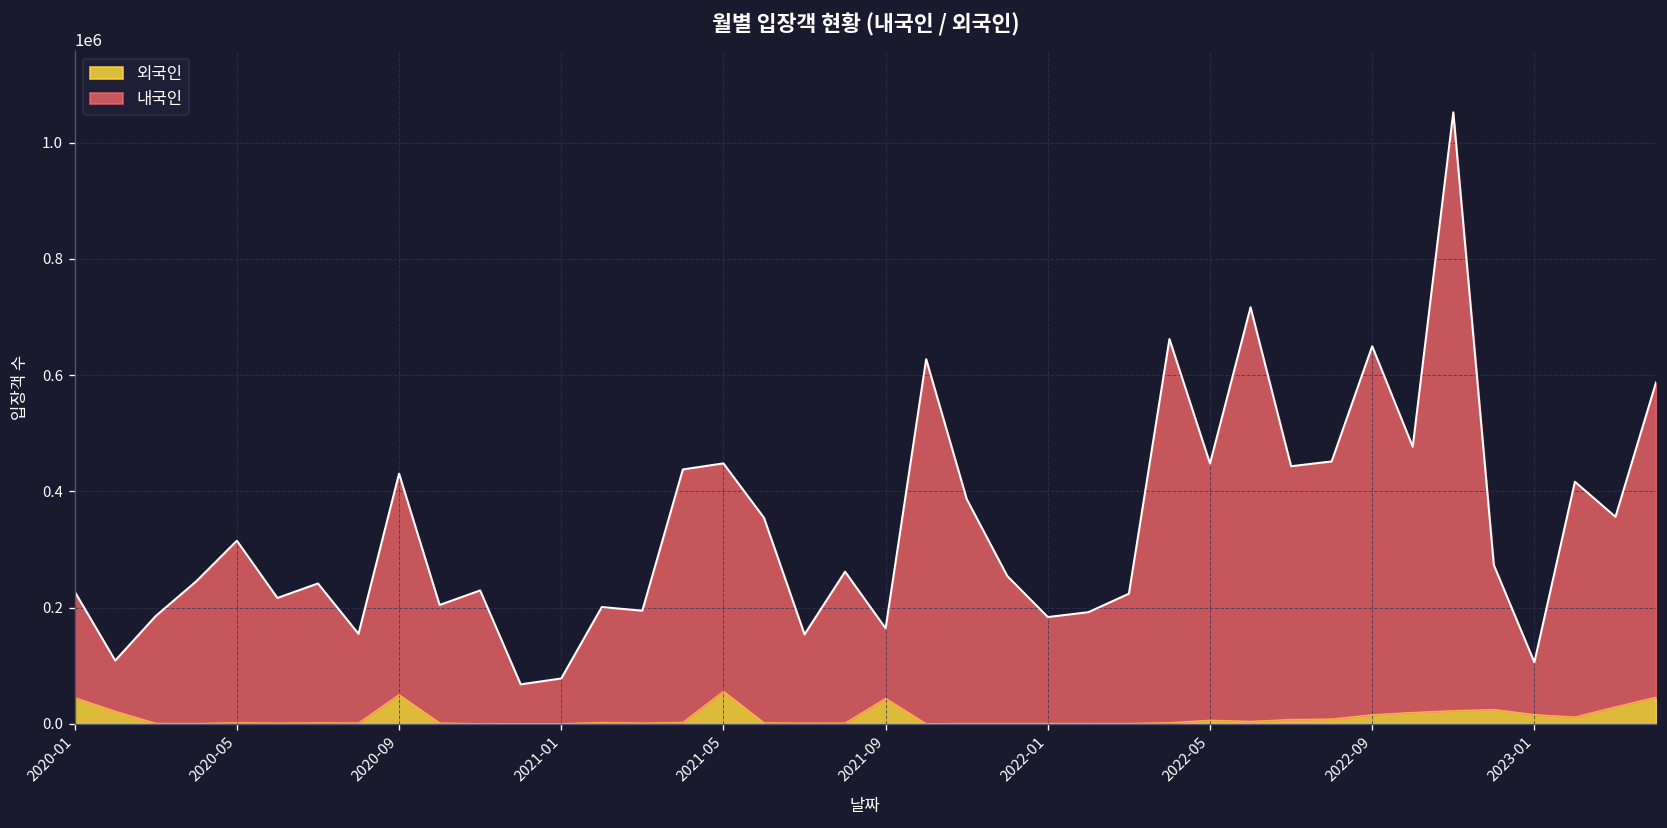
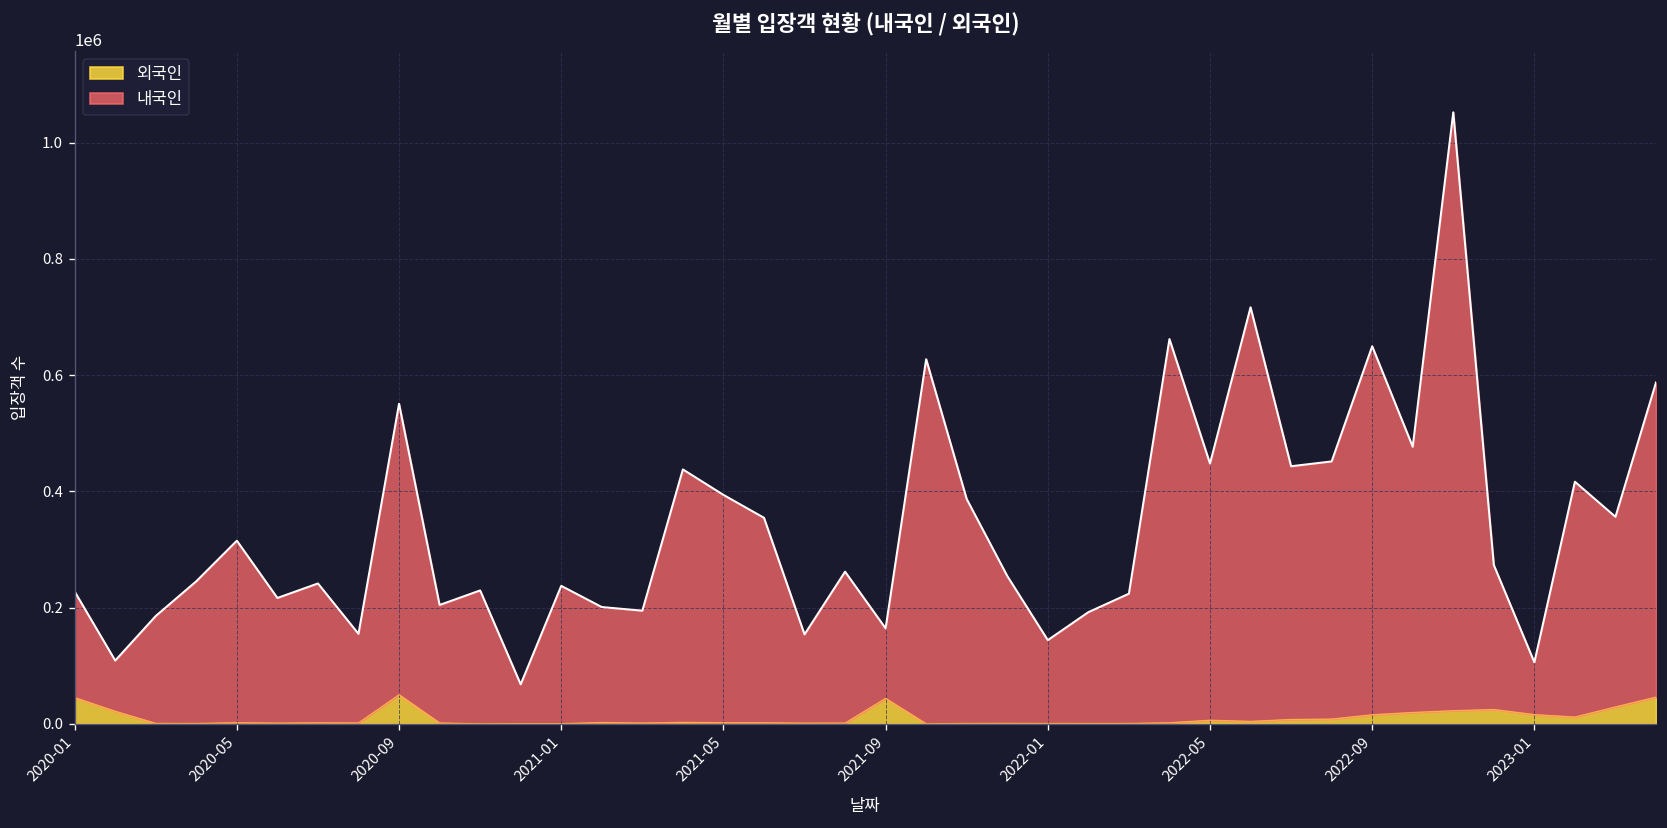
내국인, 2020-09: 380000 -> 500000
내국인, 2021-01: 80000 -> 240000
외국인, 2021-05: 60000 -> 0
내국인, 2022-01: 180000 -> 140000
